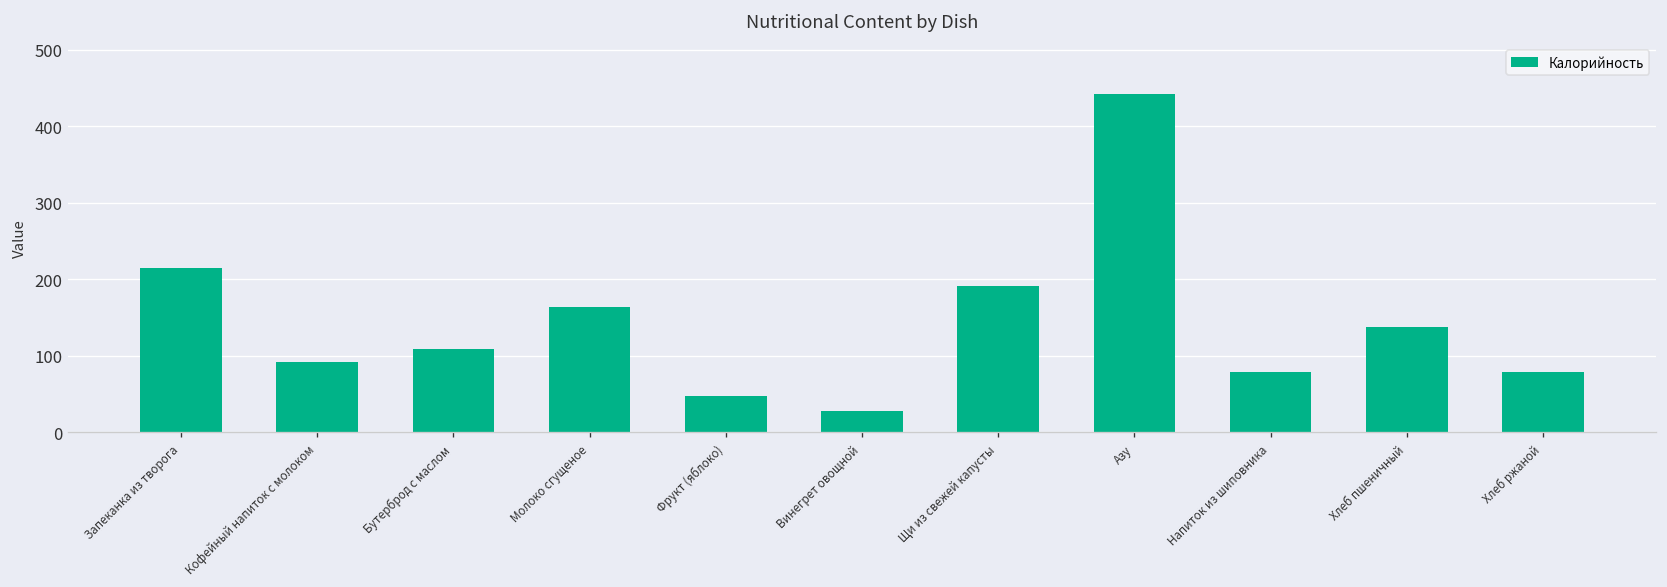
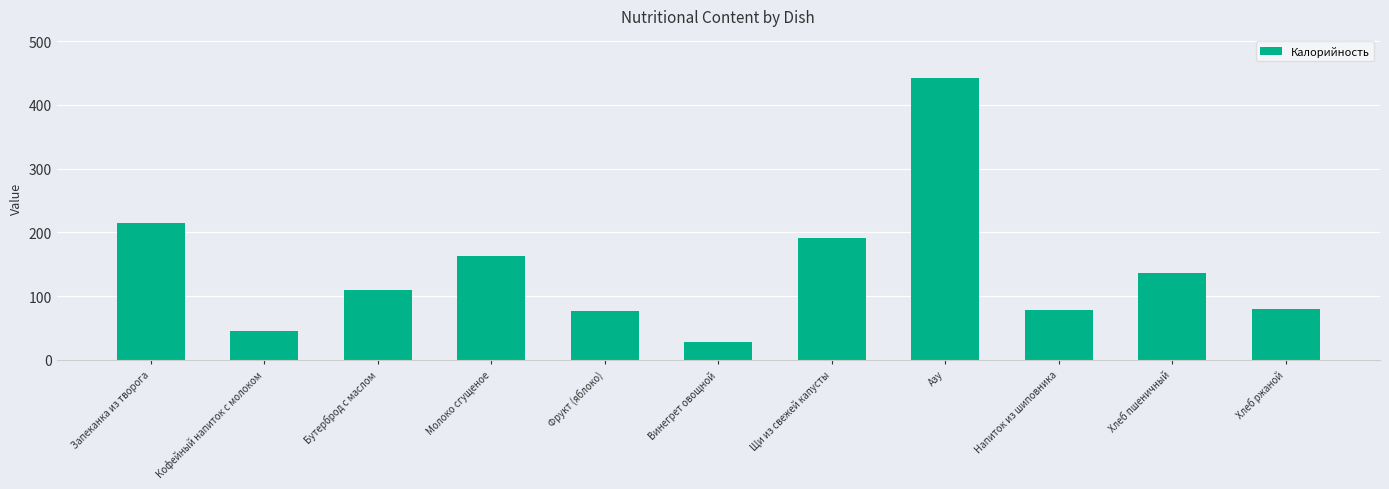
Кофейный напиток с молоком: 90 -> 50
Фрукт (яблоко): 50 -> 80
